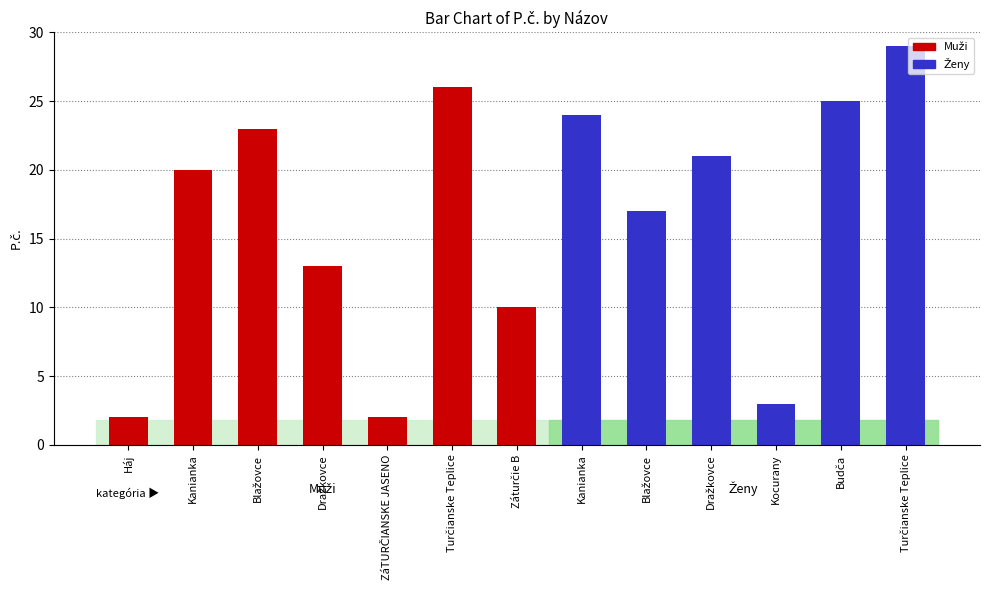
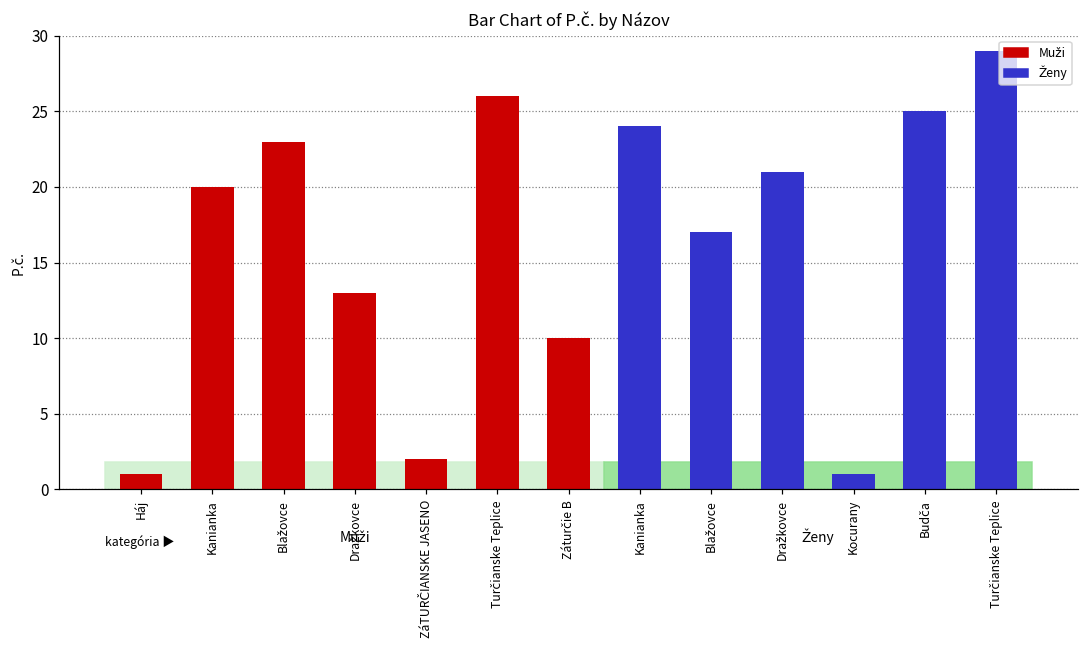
Háj: 2 -> 1
Kocurany: 3 -> 1
